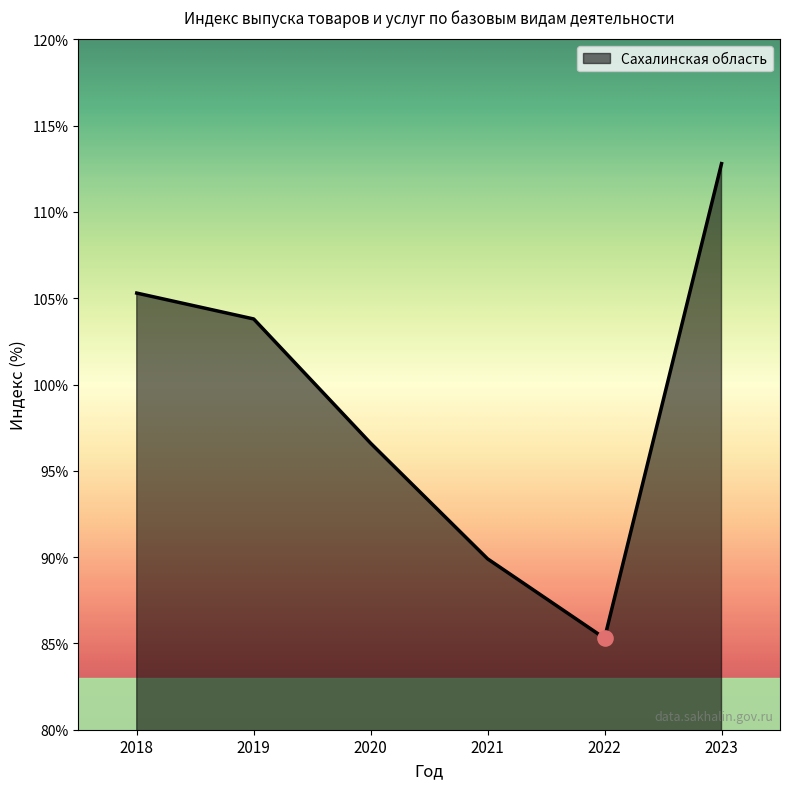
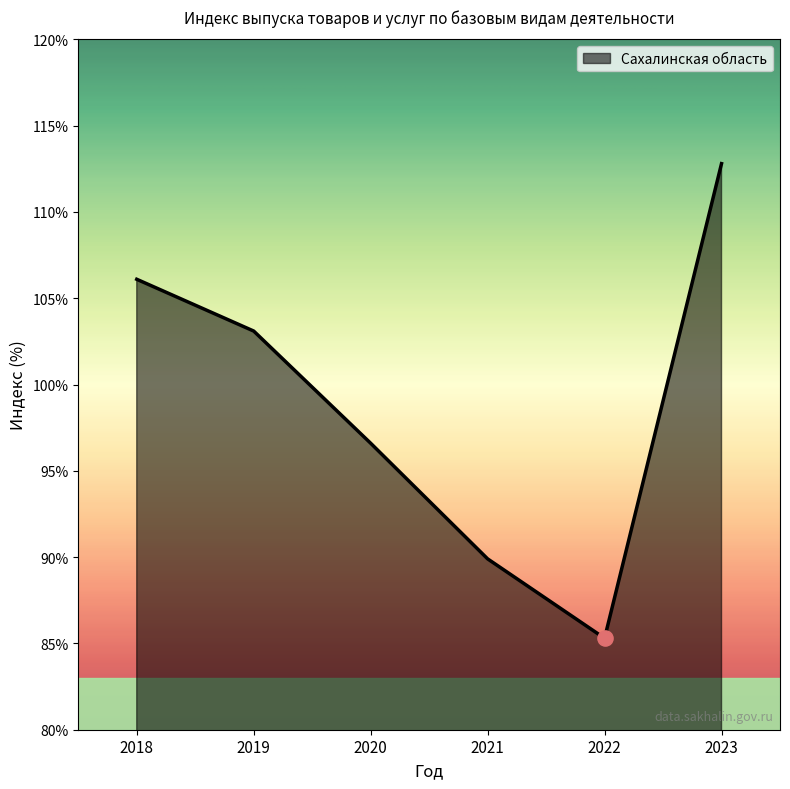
Сахалинская область, 2018: 105.3% -> 106.1%
Сахалинская область, 2019: 103.8% -> 103.1%
